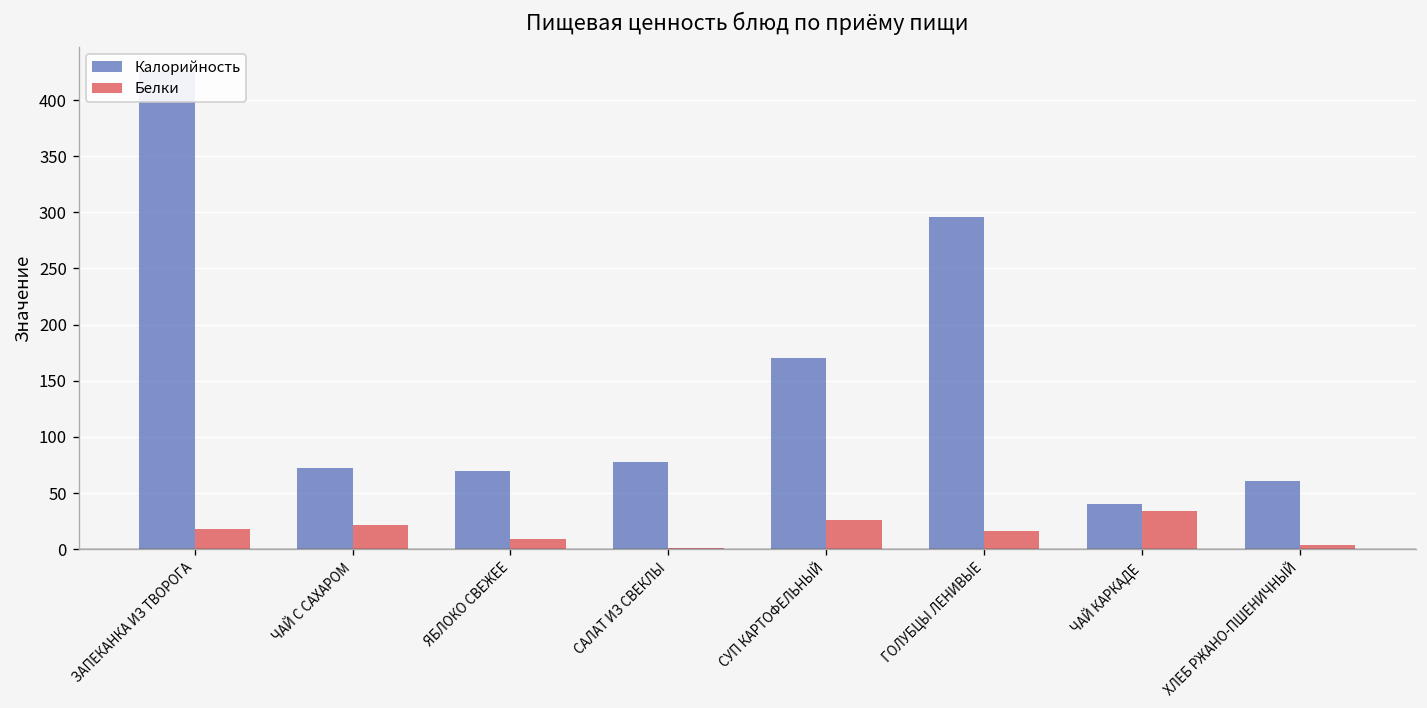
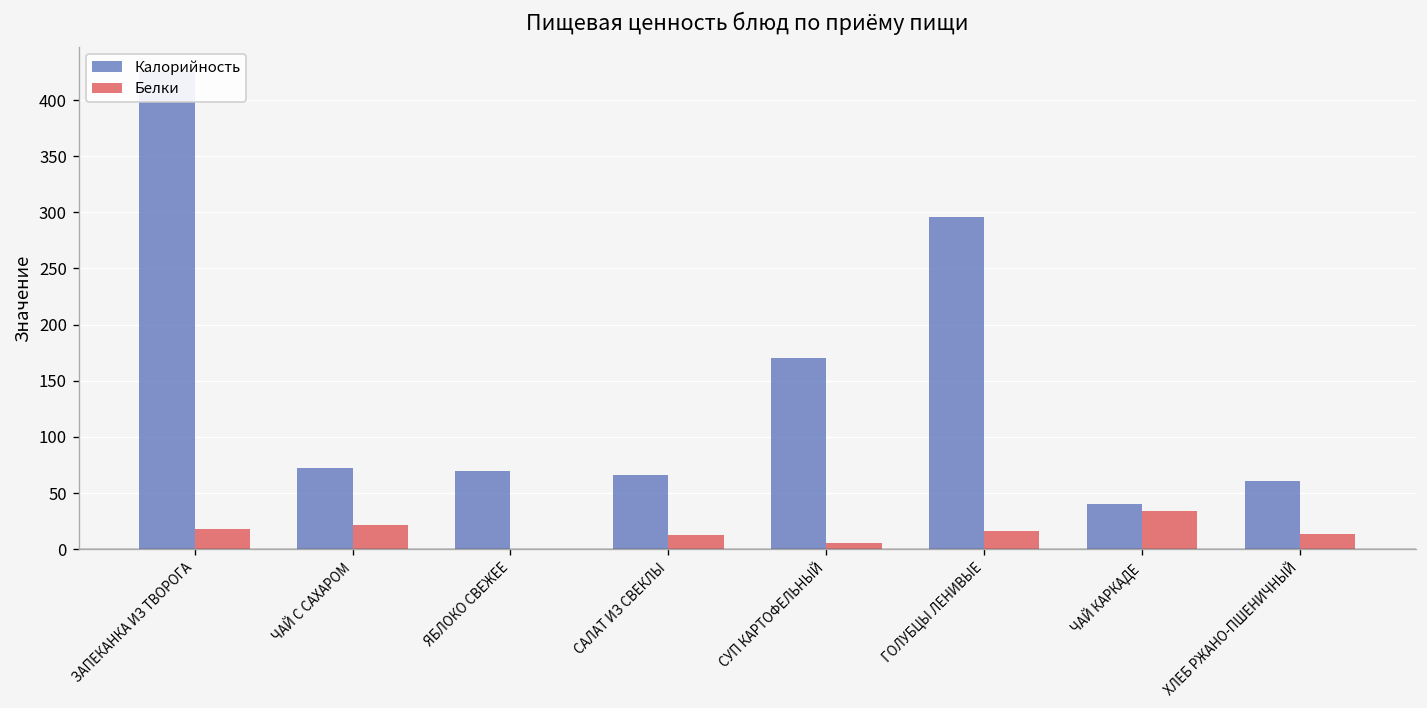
Белки, ЯБЛОКО СВЕЖЕЕ: 10 -> 0
Калорийность, САЛАТ ИЗ СВЕКЛЫ: 80 -> 70
Белки, САЛАТ ИЗ СВЕКЛЫ: 0 -> 10
Белки, СУП КАРТОФЕЛЬНЫЙ: 30 -> 10
Белки, ХЛЕБ РЖАНО-ПШЕНИЧНЫЙ: 0 -> 10
